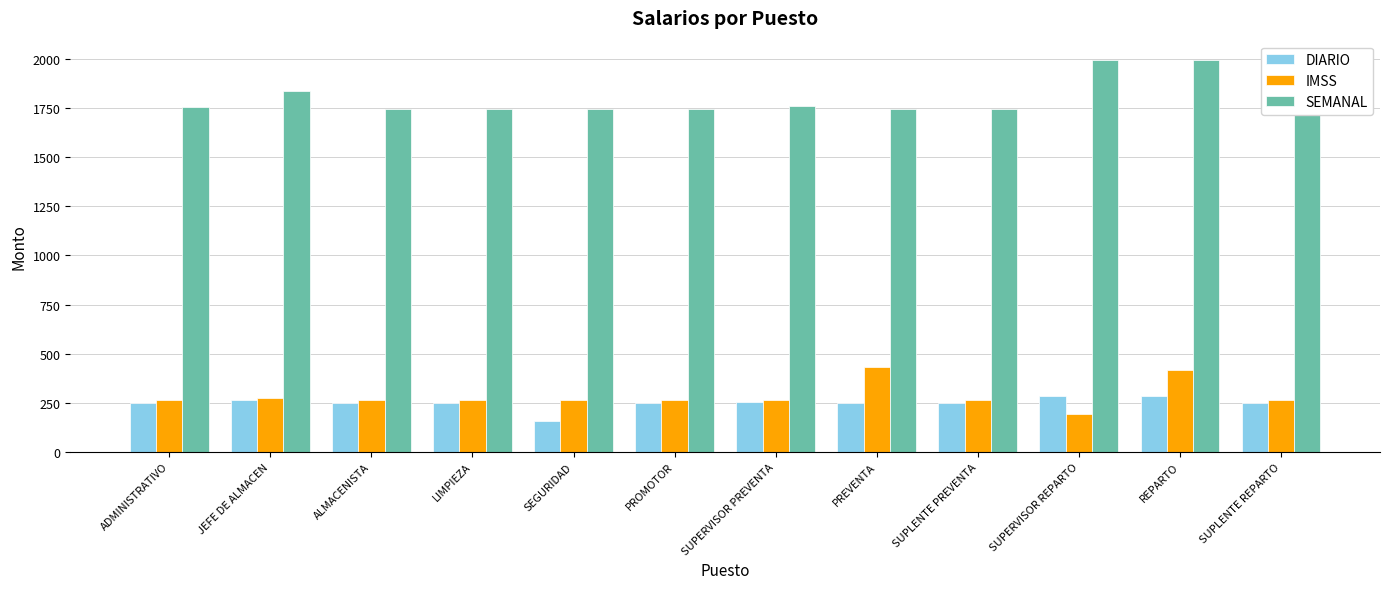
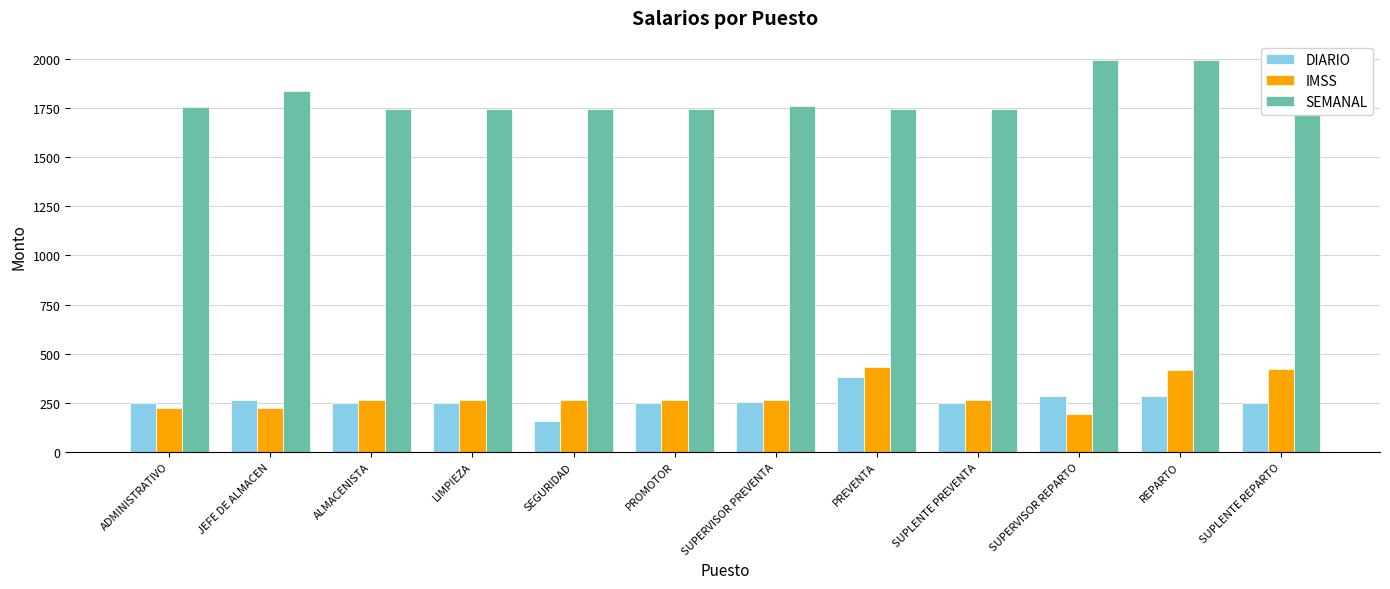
IMSS, ADMINISTRATIVO: 260 -> 220
IMSS, JEFE DE ALMACEN: 280 -> 220
DIARIO, PREVENTA: 250 -> 380
IMSS, SUPLENTE REPARTO: 260 -> 420
